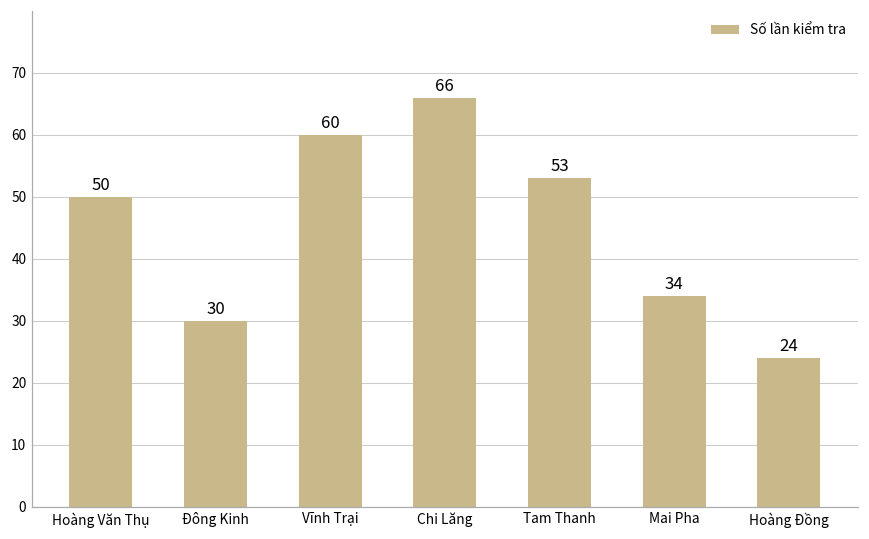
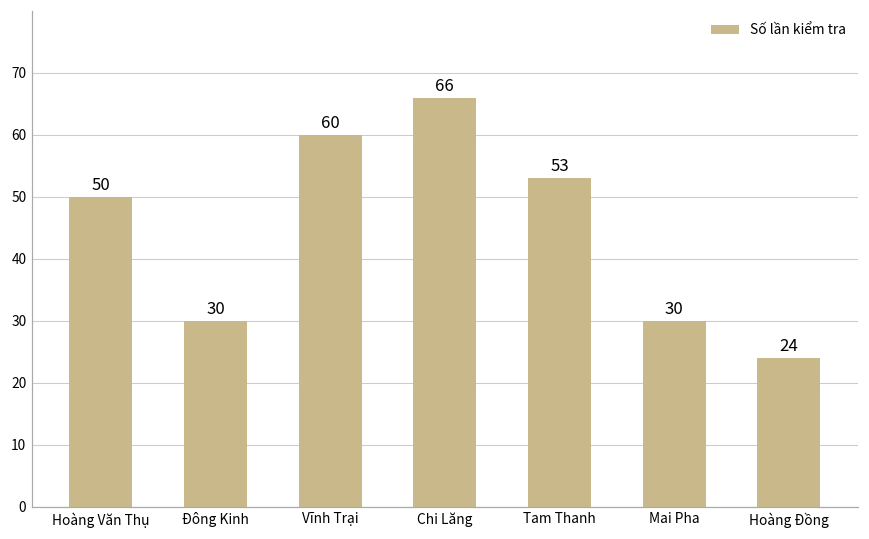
Mai Pha: 34 -> 30
